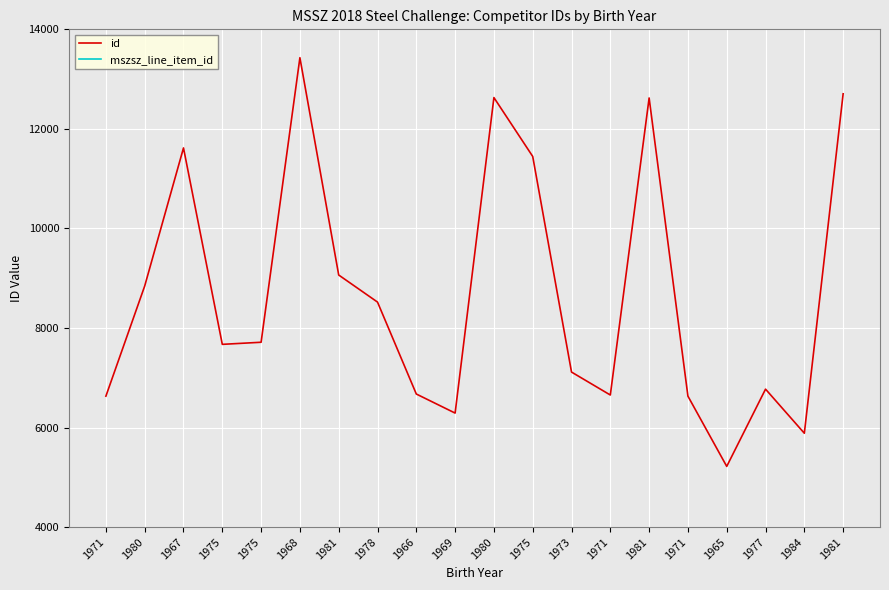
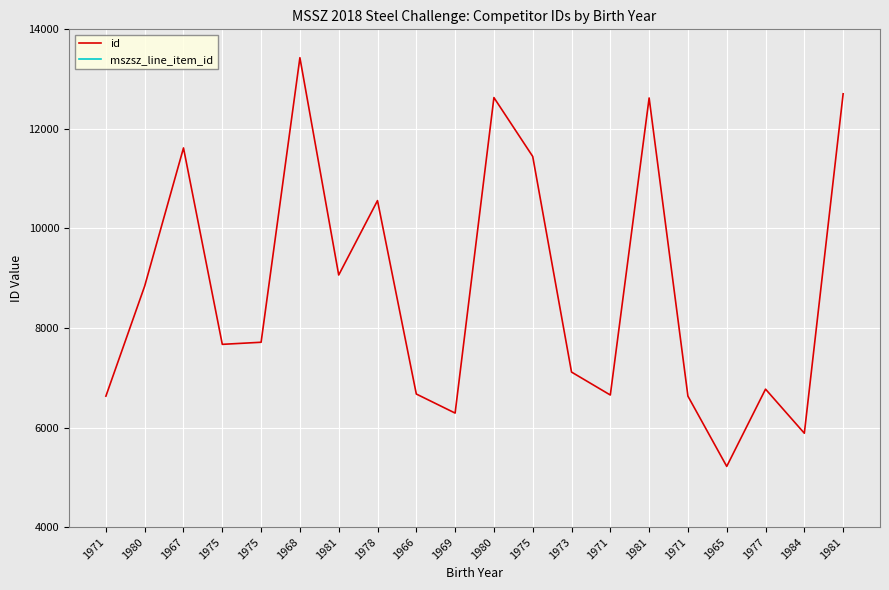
id, 1978: 8500 -> 10600
